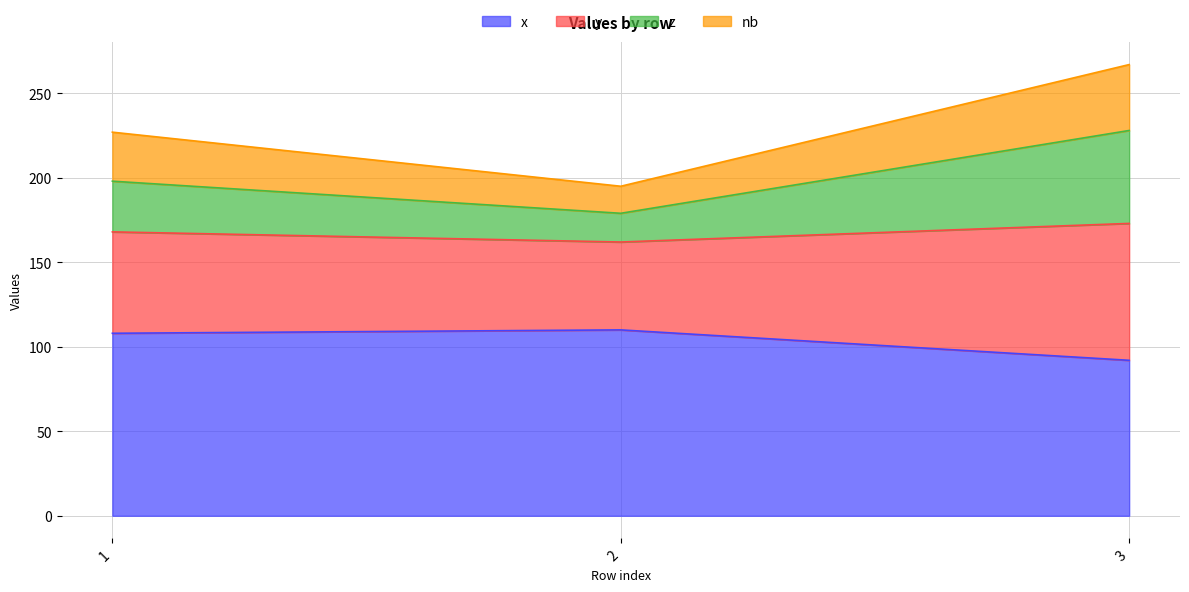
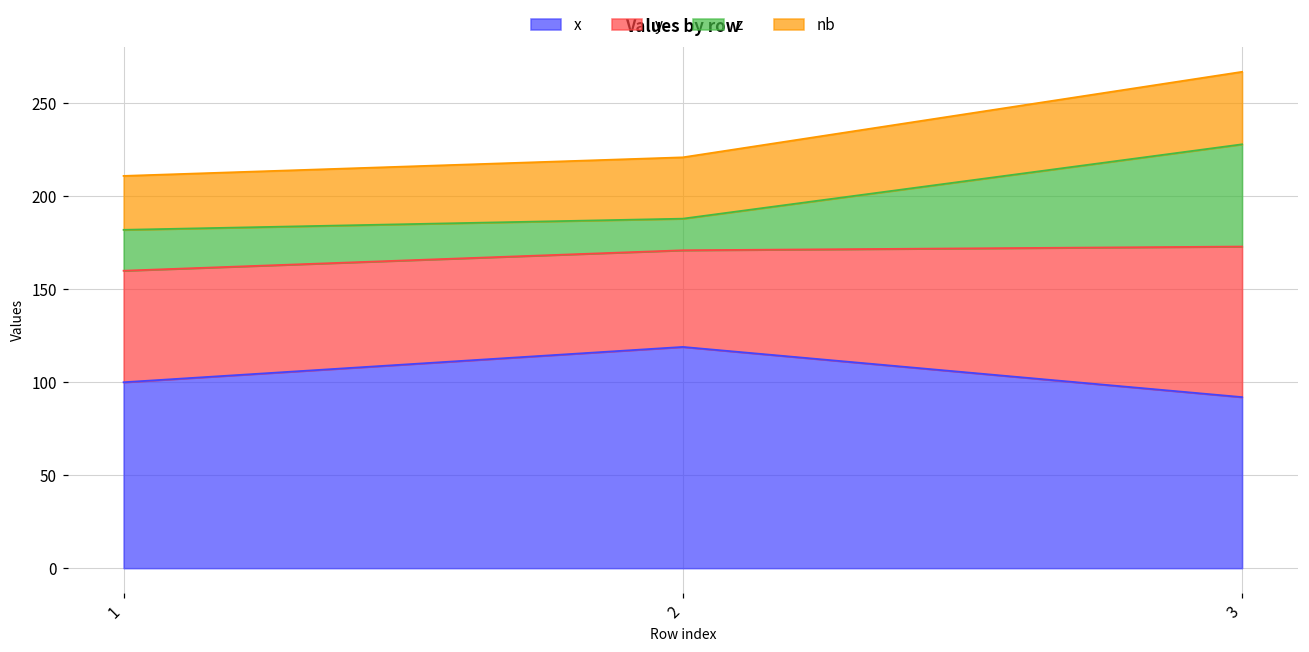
x, 1: 108 -> 100
z, 1: 30 -> 22
x, 2: 110 -> 119
nb, 2: 16 -> 33
